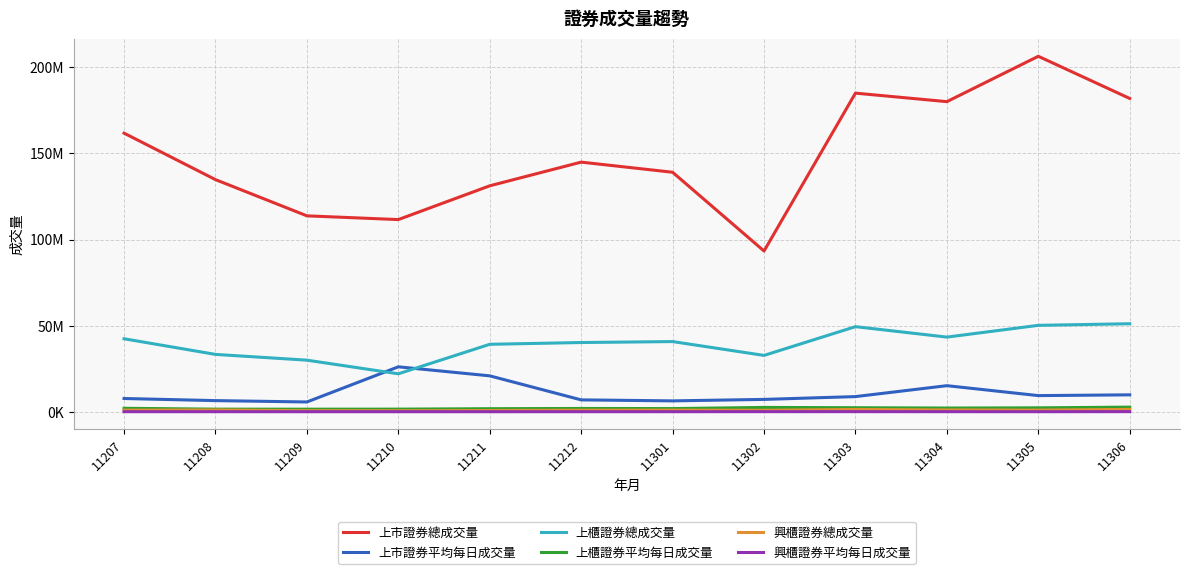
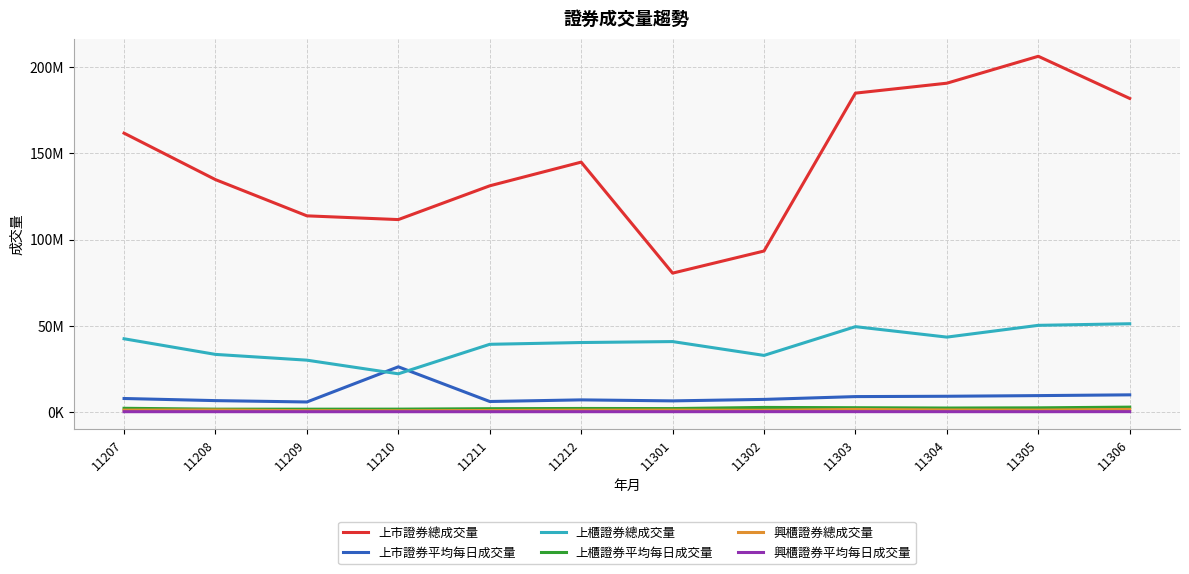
上市證券平均每日成交量, 11211: 21000000 -> 6000000
上市證券總成交量, 11301: 139000000 -> 81000000
上市證券總成交量, 11304: 180000000 -> 191000000
上市證券平均每日成交量, 11304: 15000000 -> 9000000
